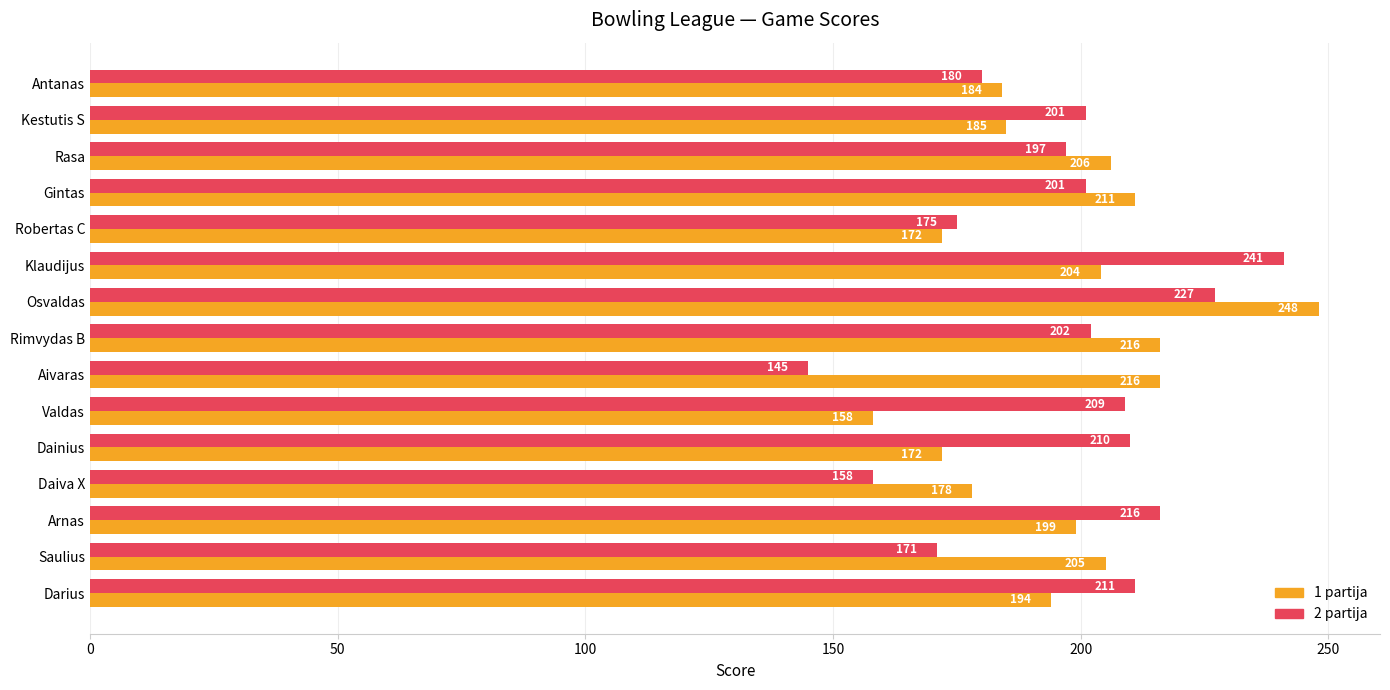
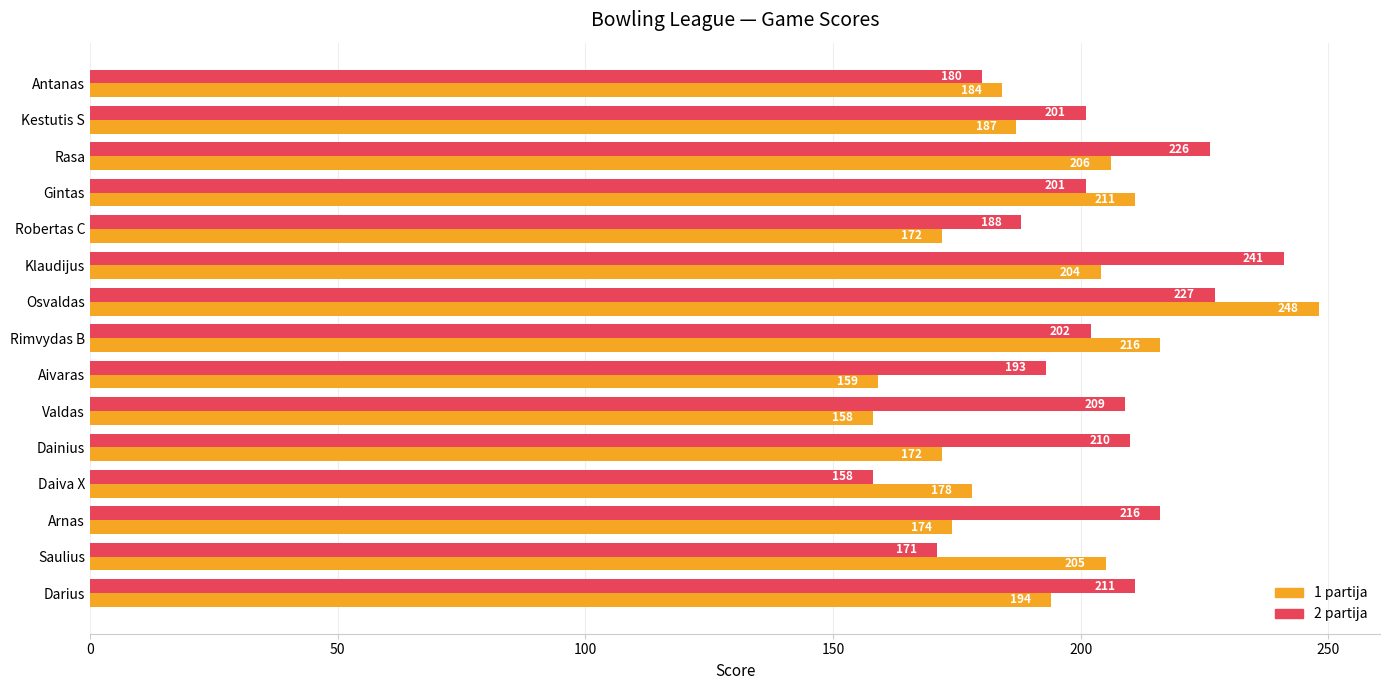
1 partija, Kestutis S: 185 -> 187
2 partija, Rasa: 197 -> 226
2 partija, Robertas C: 175 -> 188
2 partija, Aivaras: 145 -> 193
1 partija, Aivaras: 216 -> 159
1 partija, Arnas: 199 -> 174
